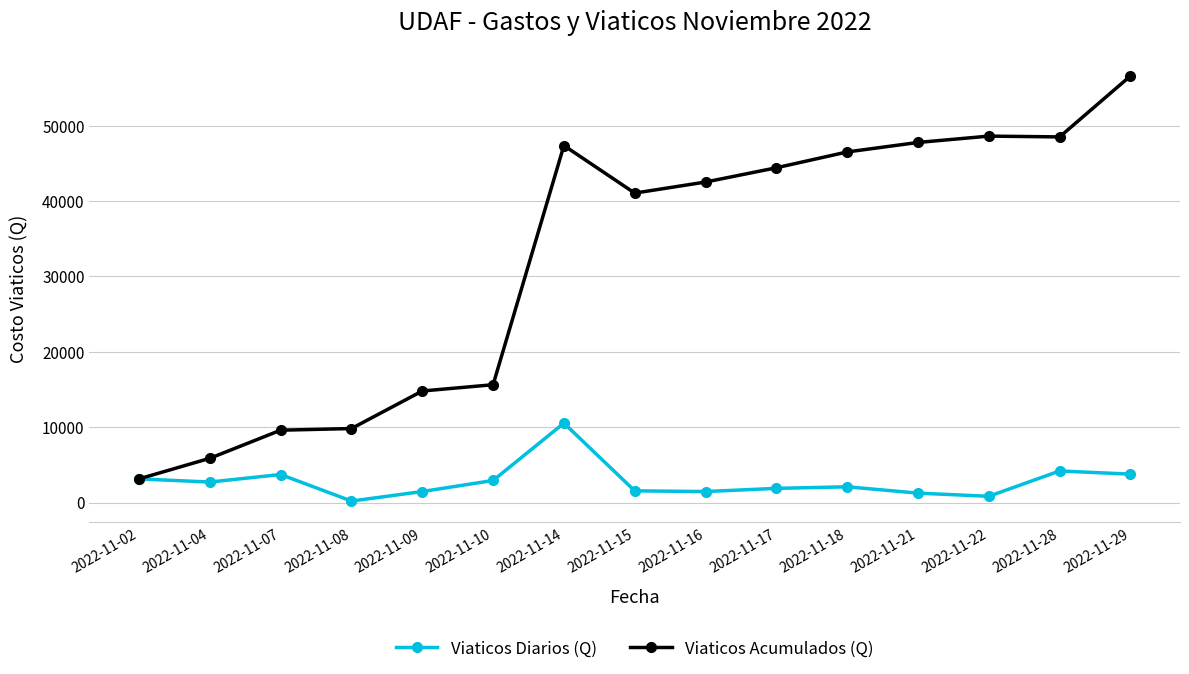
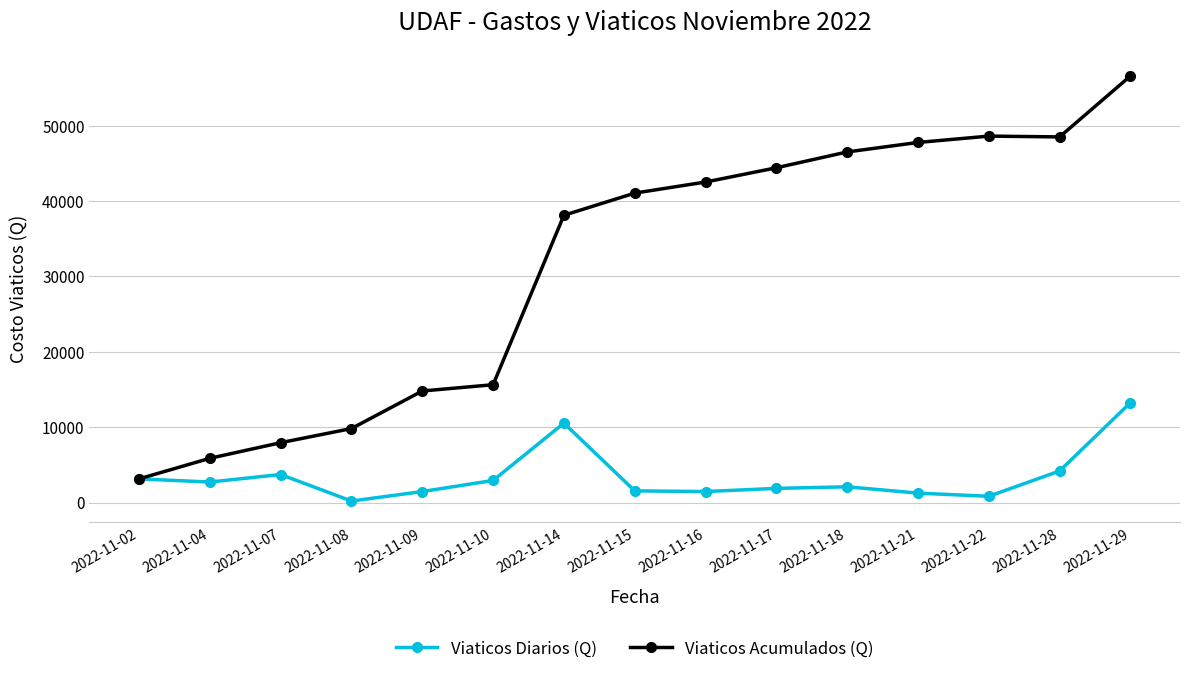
Viaticos Acumulados (Q), 2022-11-07: 10000 -> 8000
Viaticos Acumulados (Q), 2022-11-14: 47000 -> 38000
Viaticos Diarios (Q), 2022-11-29: 4000 -> 13000
